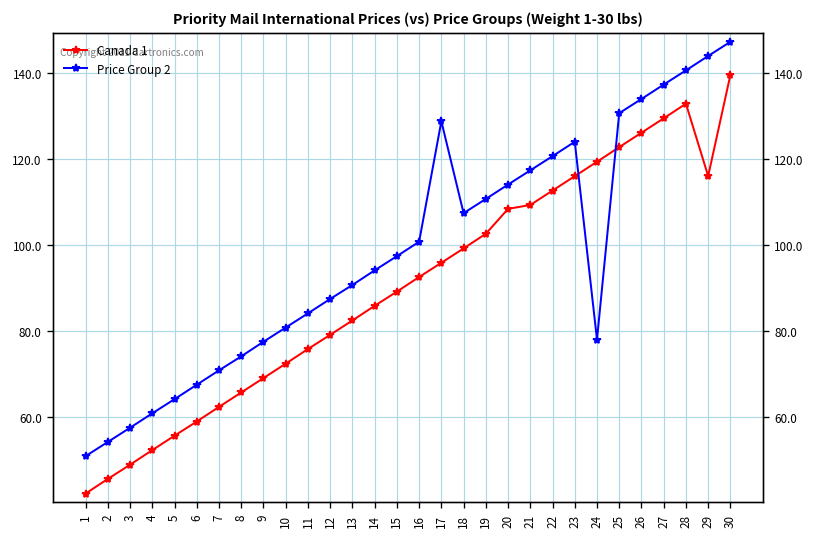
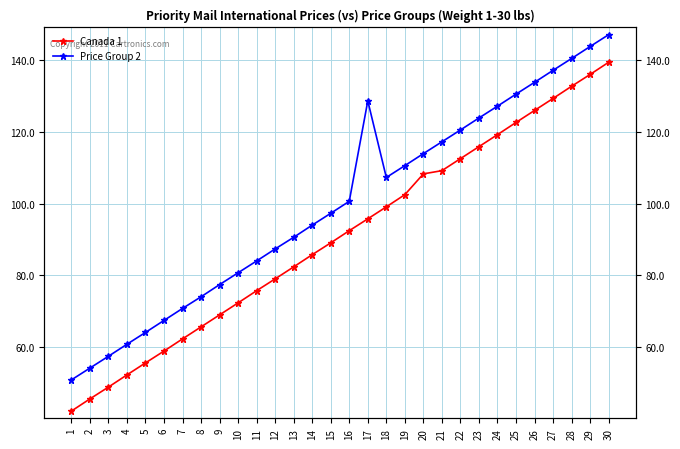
Price Group 2, 24: 78 -> 127
Canada 1, 29: 116 -> 136
